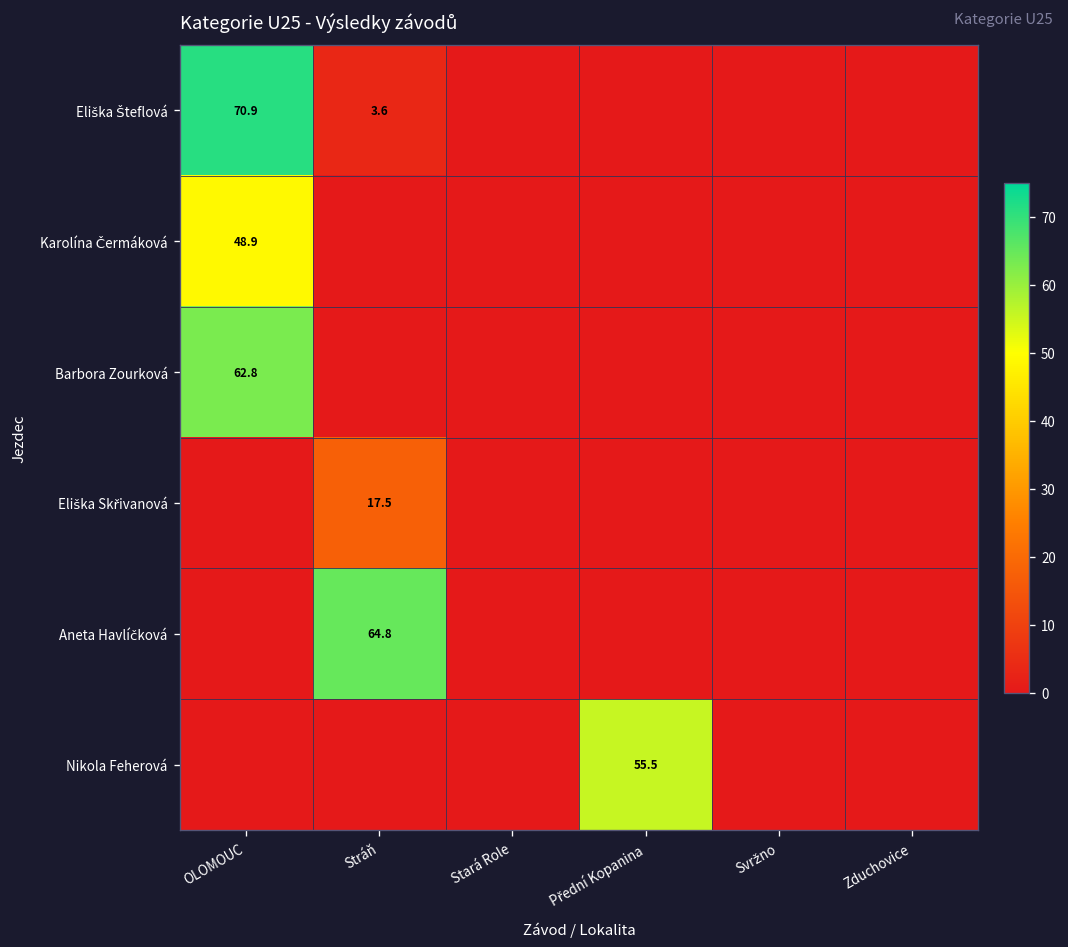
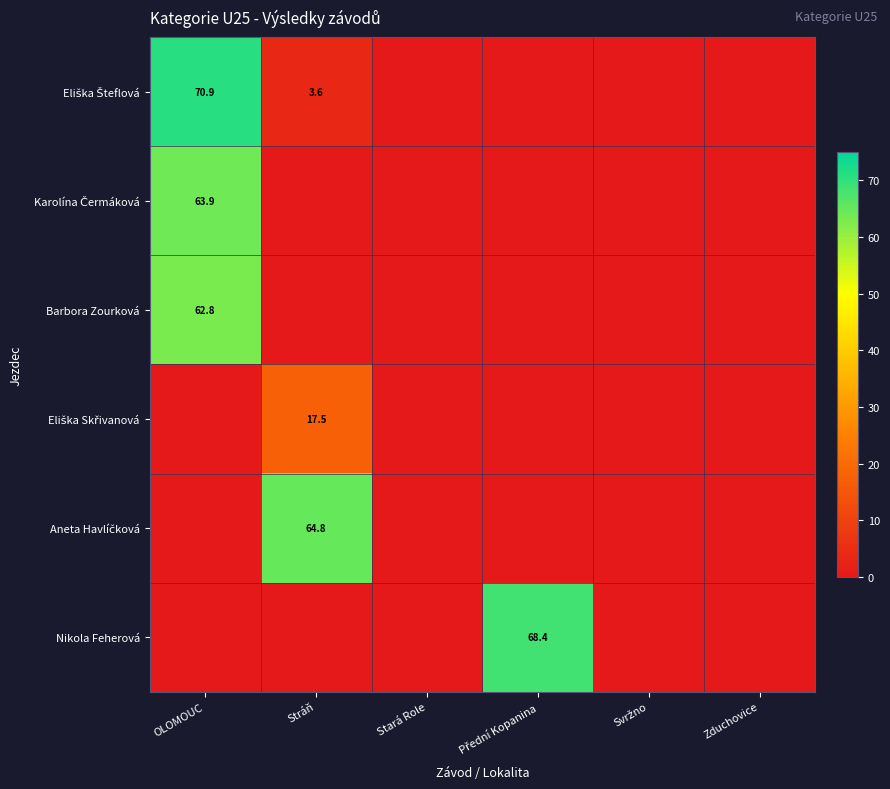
Karolína Čermáková, OLOMOUC: 48.9 -> 63.9
Nikola Feherová, Přední Kopanina: 55.5 -> 68.4
